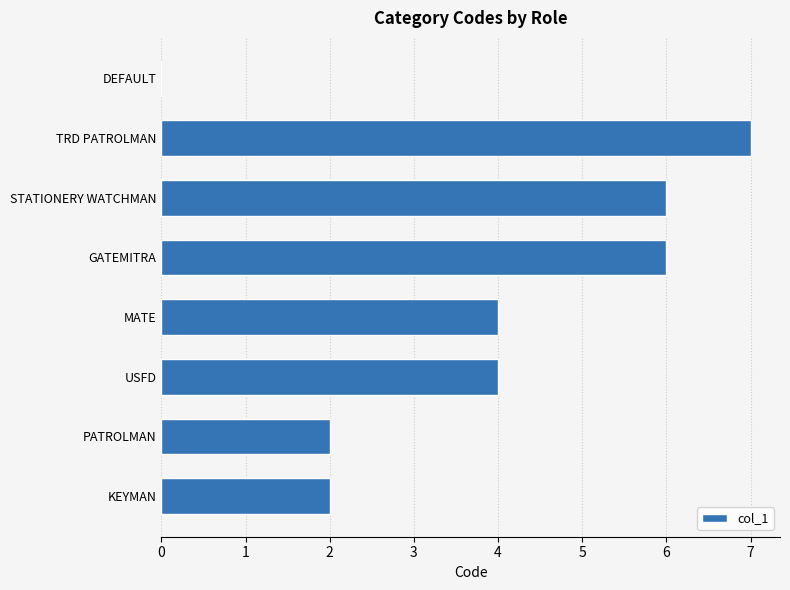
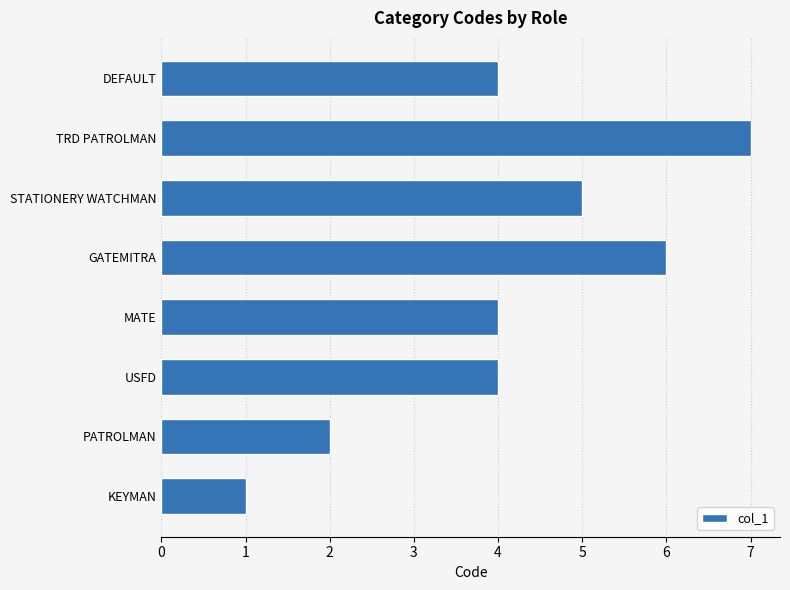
DEFAULT: 0 -> 4
STATIONERY WATCHMAN: 6 -> 5
KEYMAN: 2 -> 1
